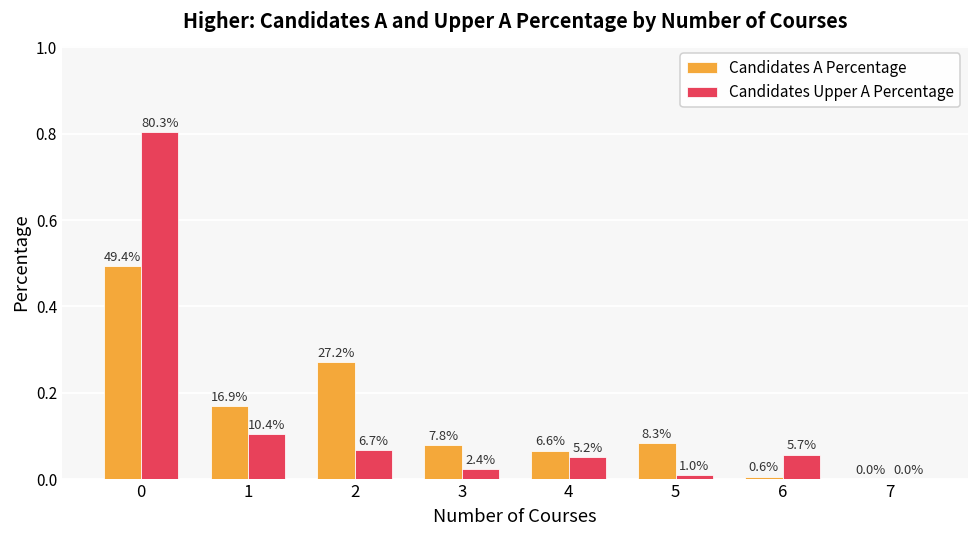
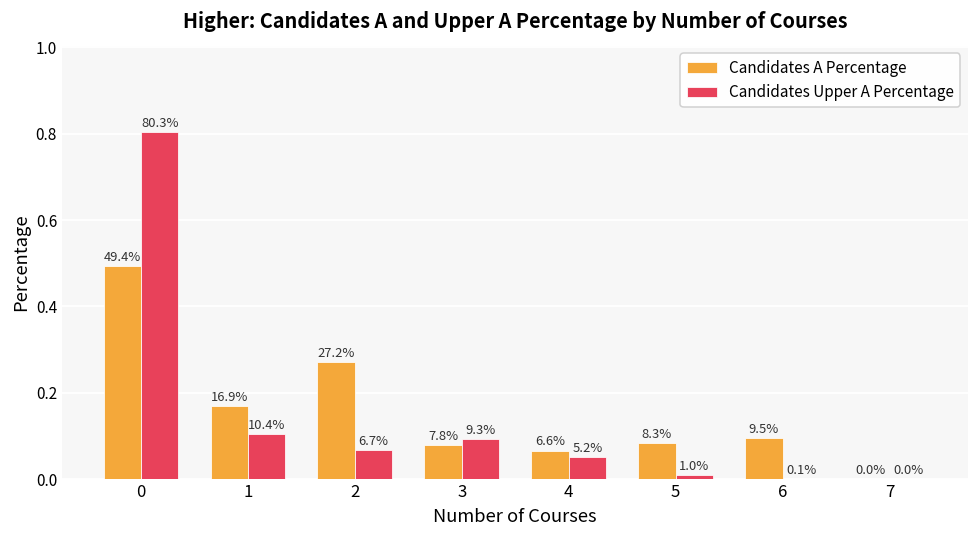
Candidates Upper A Percentage, 3: 2.4% -> 9.3%
Candidates A Percentage, 6: 0.6% -> 9.5%
Candidates Upper A Percentage, 6: 5.7% -> 0.1%
